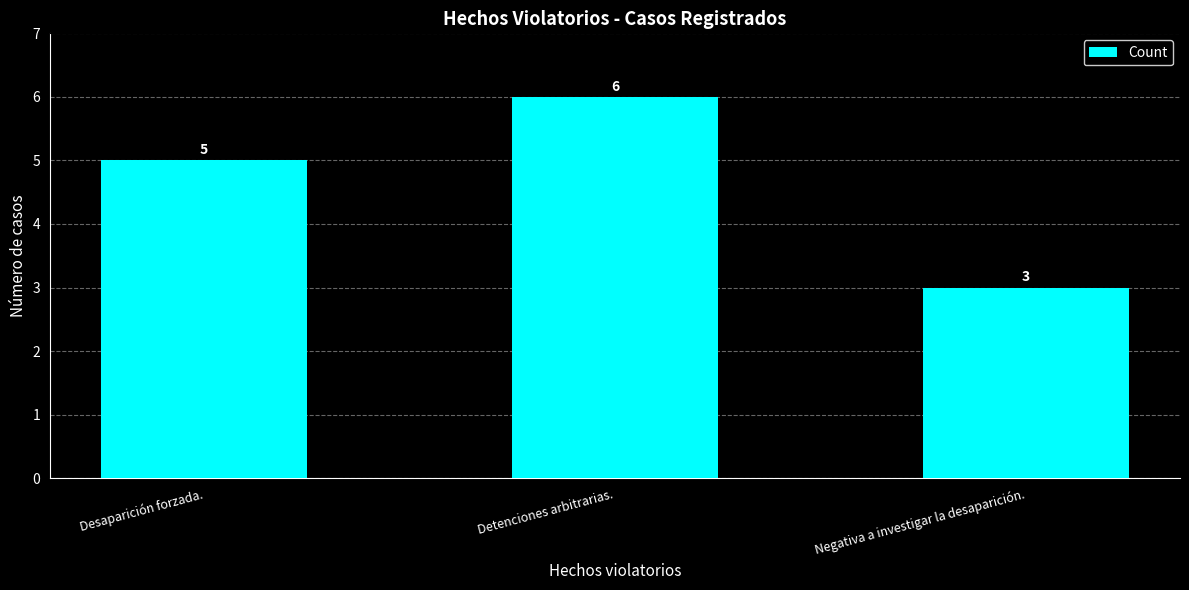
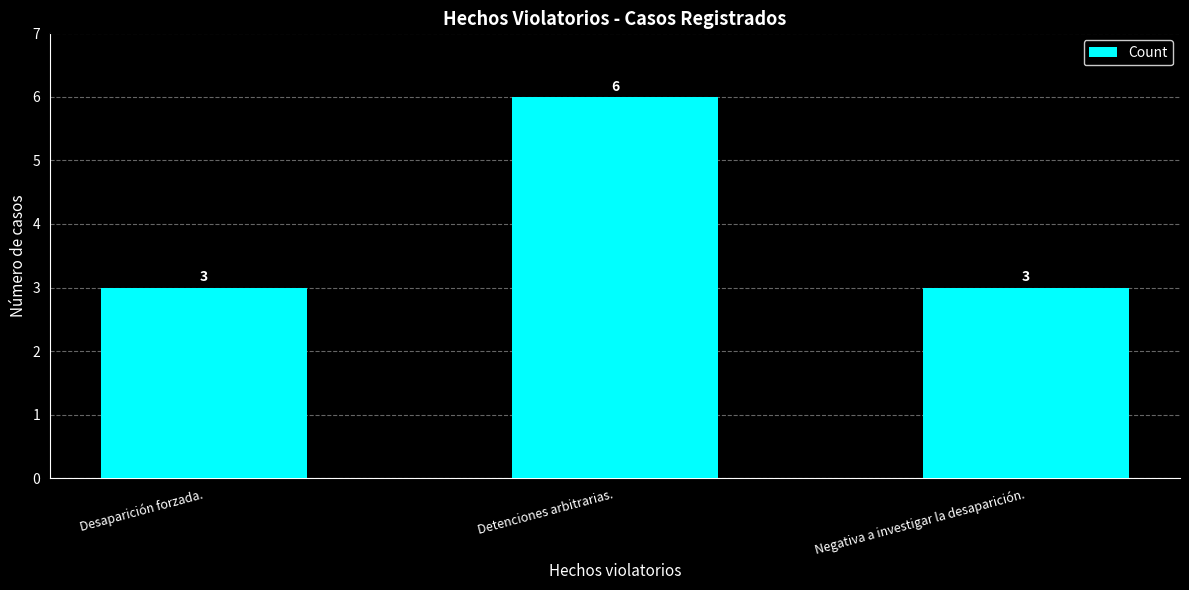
Desaparición forzada.: 5 -> 3
